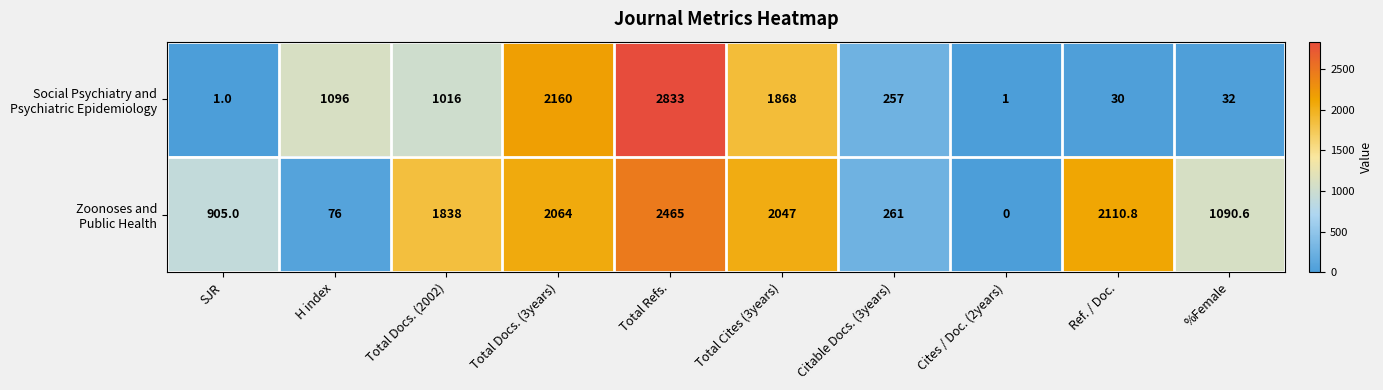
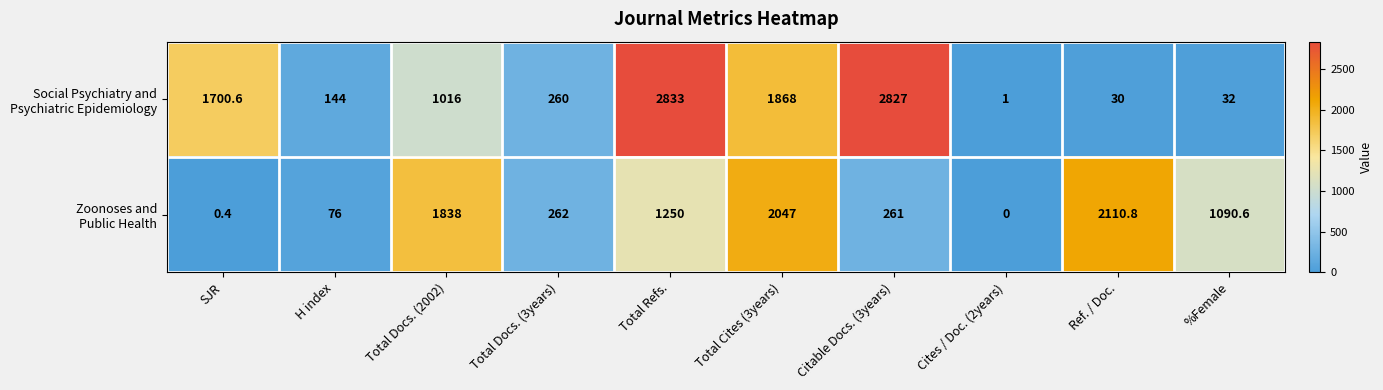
Social Psychiatry and Psychiatric Epidemiology, SJR: 1.0 -> 1700.6
Social Psychiatry and Psychiatric Epidemiology, H index: 1096 -> 144
Social Psychiatry and Psychiatric Epidemiology, Total Docs. (3years): 2160 -> 260
Social Psychiatry and Psychiatric Epidemiology, Citable Docs. (3years): 257 -> 2827
Zoonoses and Public Health, SJR: 905.0 -> 0.4
Zoonoses and Public Health, Total Docs. (3years): 2064 -> 262
Zoonoses and Public Health, Total Refs.: 2465 -> 1250
